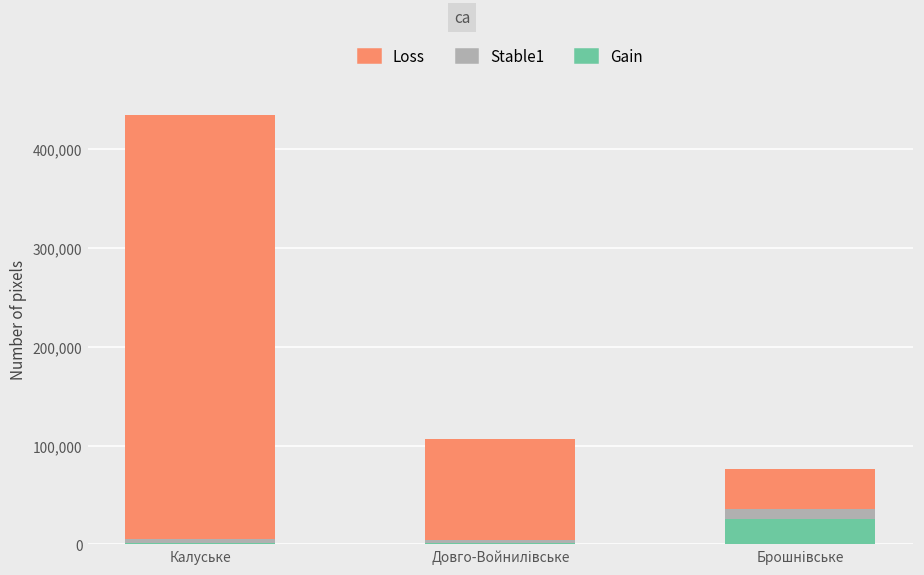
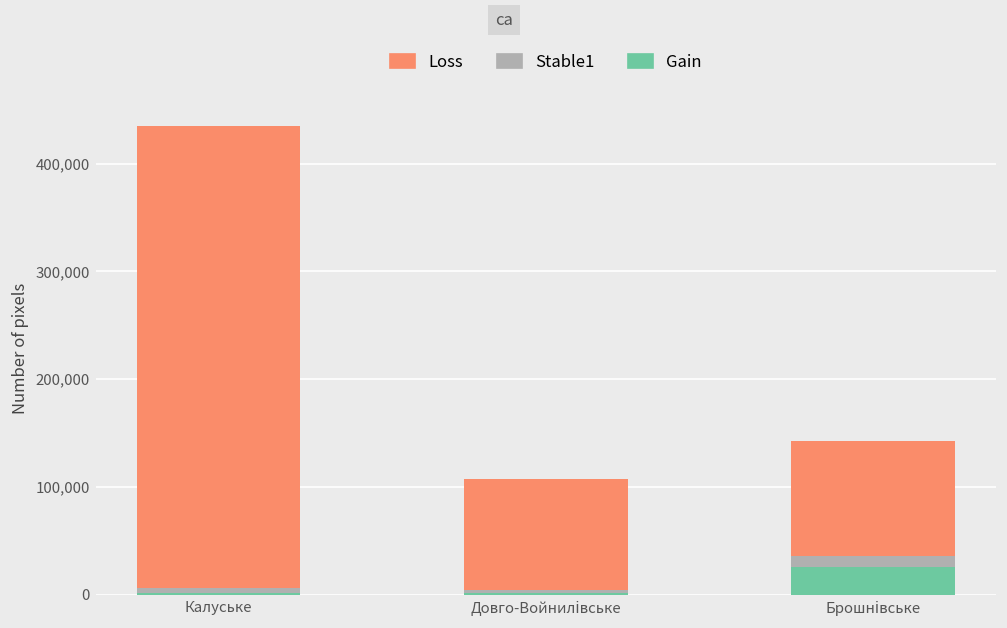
Loss, Брошнівське: 40,000 -> 110,000
